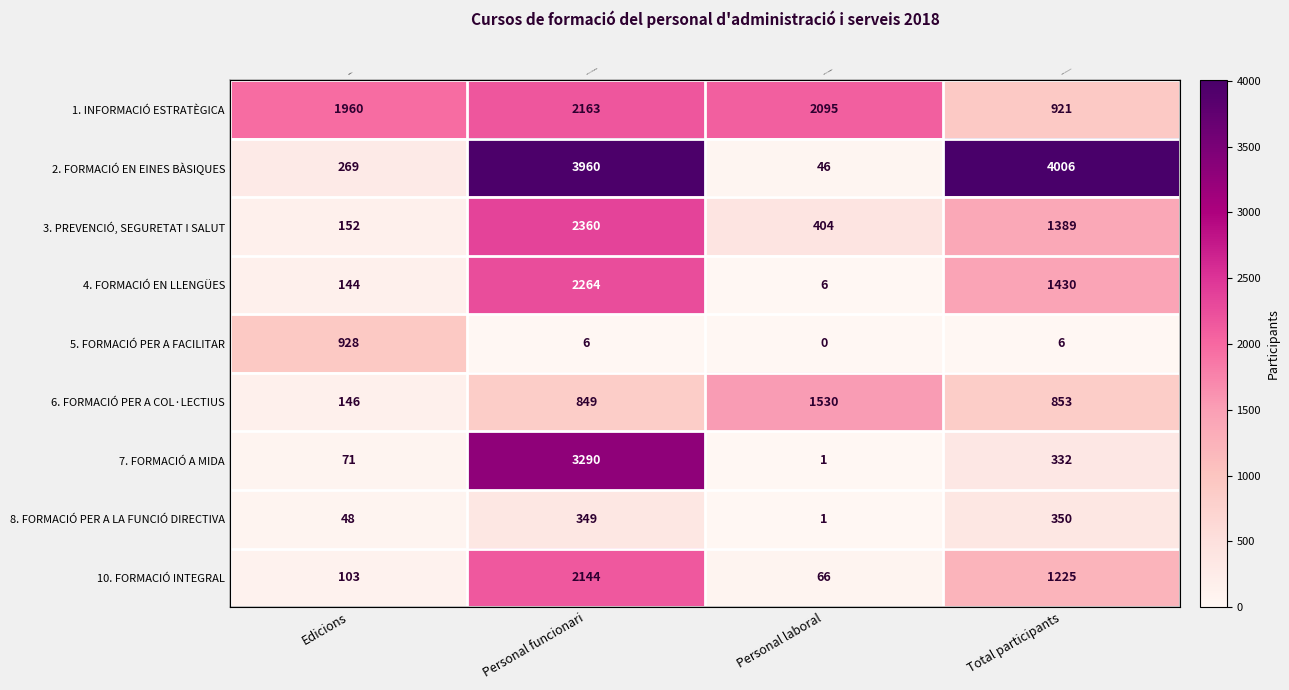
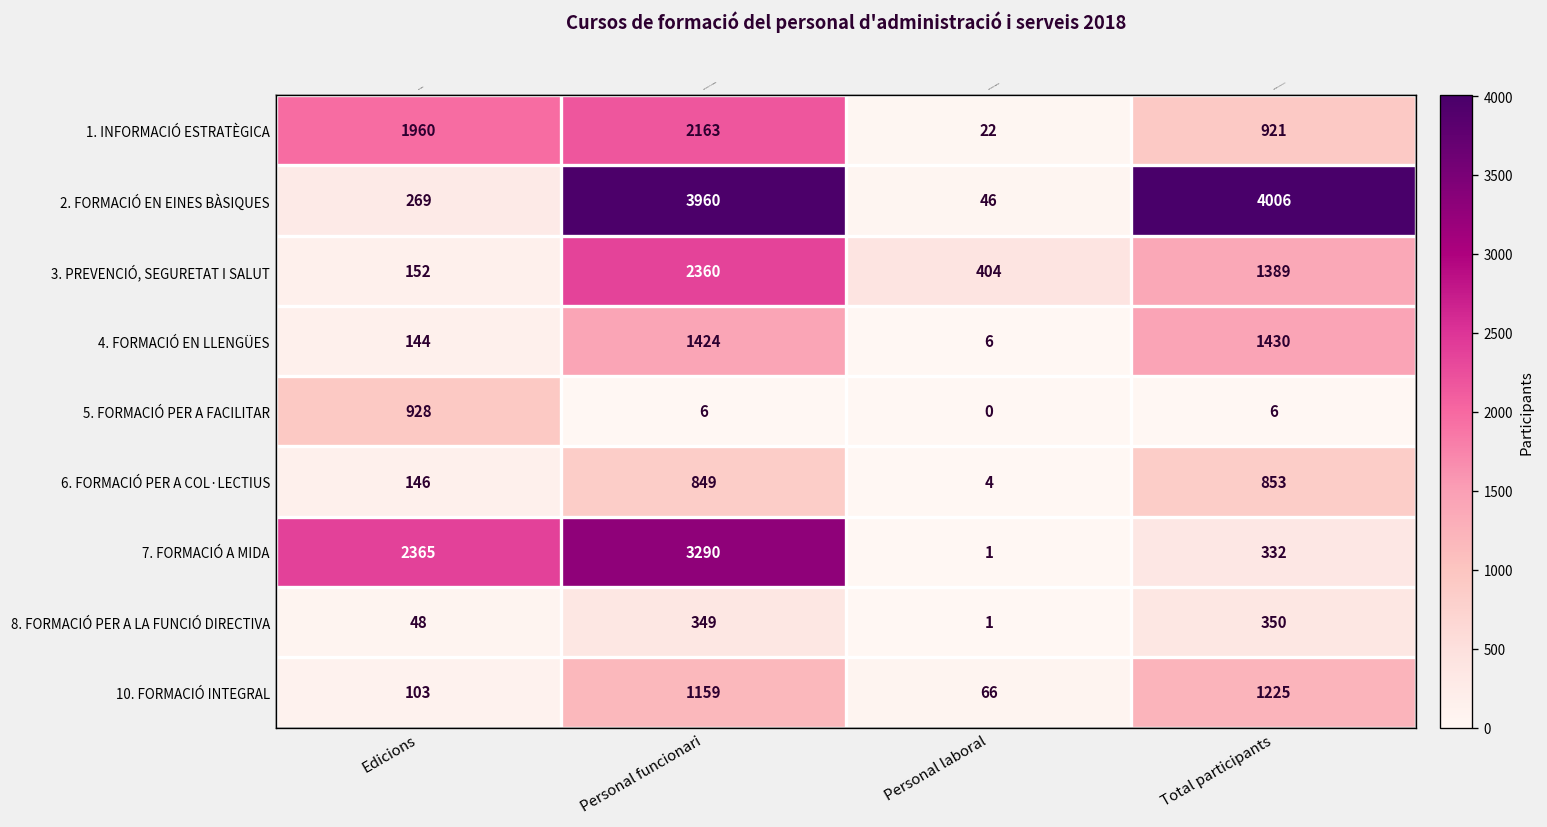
1. INFORMACIÓ ESTRATÈGICA, Personal laboral: 2095 -> 22
4. FORMACIÓ EN LLENGÜES, Personal funcionari: 2264 -> 1424
6. FORMACIÓ PER A COL·LECTIUS, Personal laboral: 1530 -> 4
7. FORMACIÓ A MIDA, Edicions: 71 -> 2365
10. FORMACIÓ INTEGRAL, Personal funcionari: 2144 -> 1159
